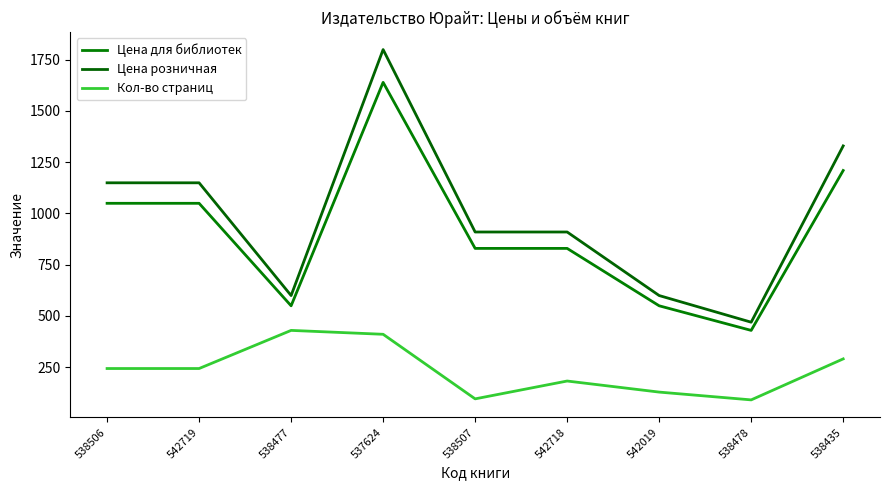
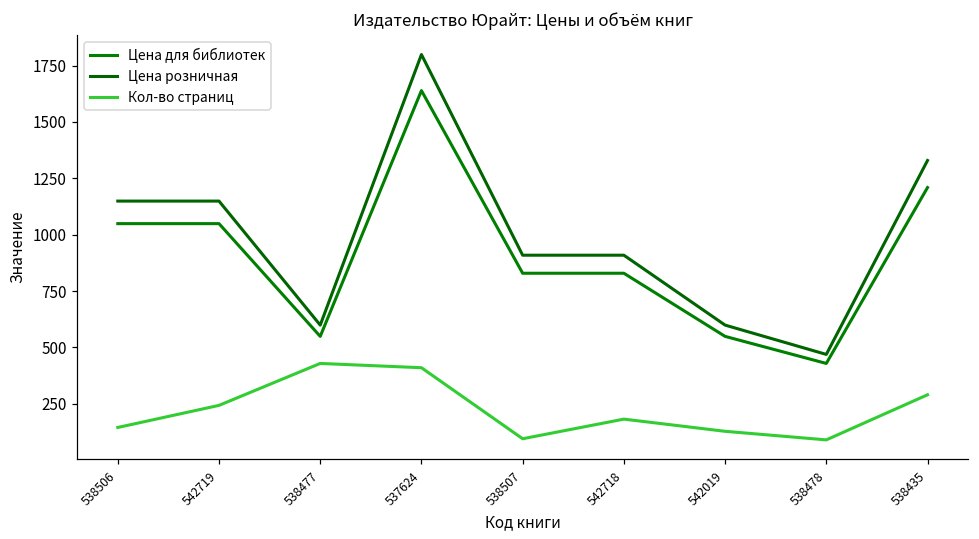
Кол-во страниц, 538506: 240 -> 150
